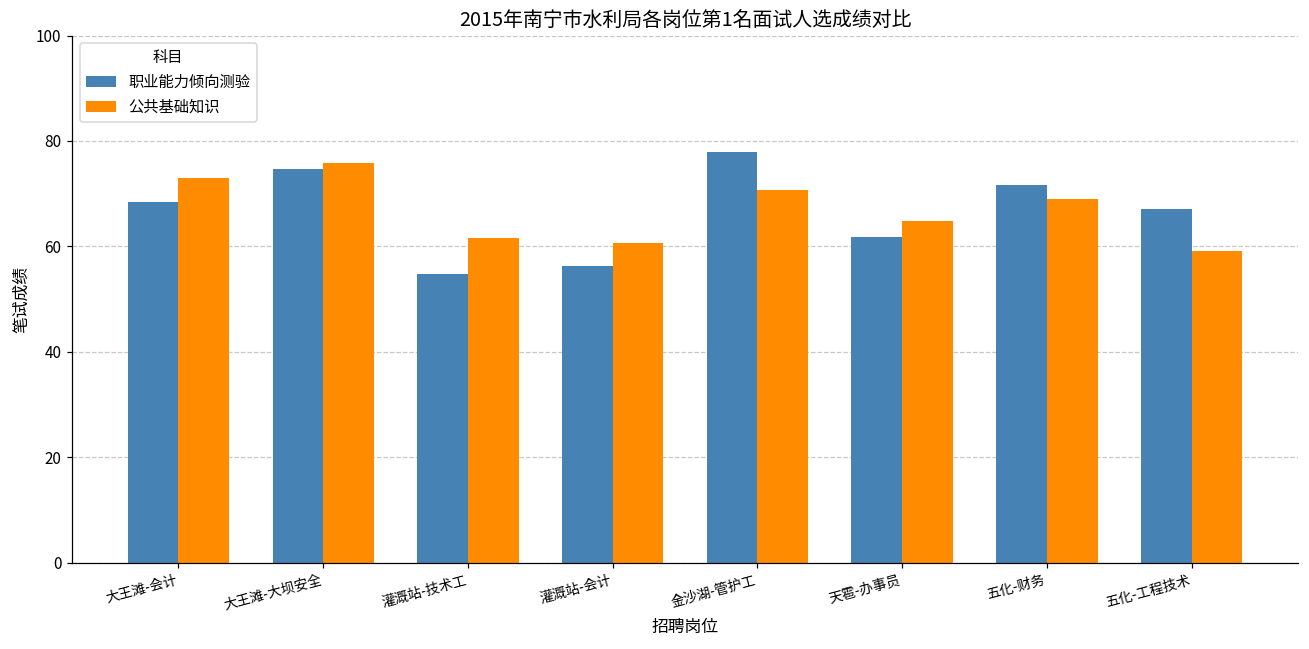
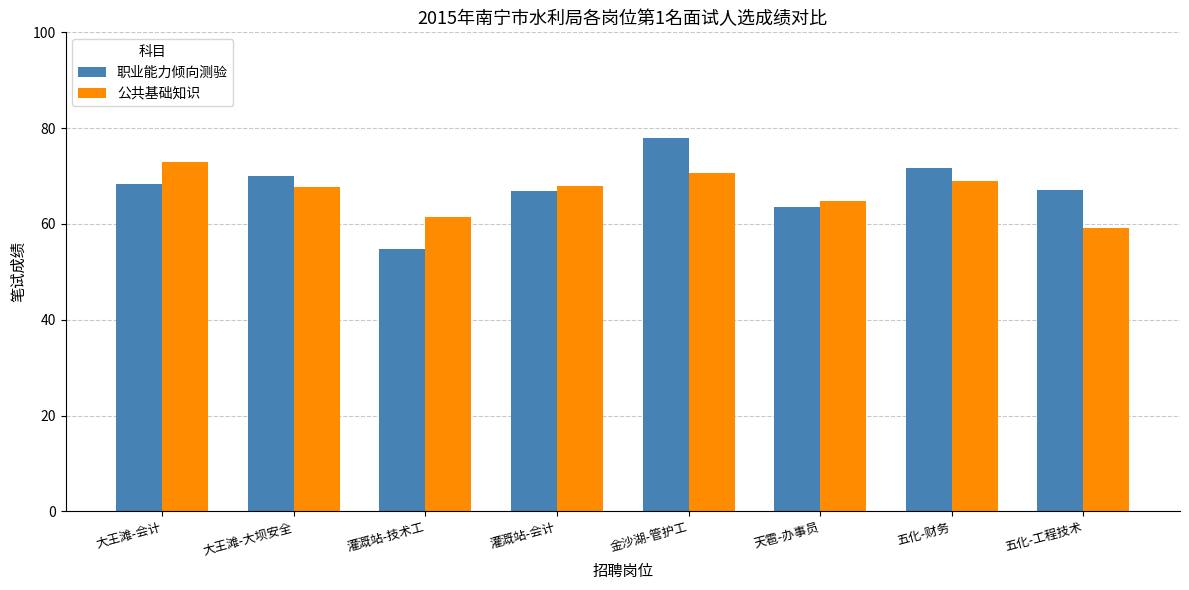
职业能力倾向测验, 大王滩-大坝安全: 75 -> 70
公共基础知识, 大王滩-大坝安全: 76 -> 68
职业能力倾向测验, 灌溉站-会计: 56 -> 67
公共基础知识, 灌溉站-会计: 61 -> 68
职业能力倾向测验, 天雹-办事员: 62 -> 64
